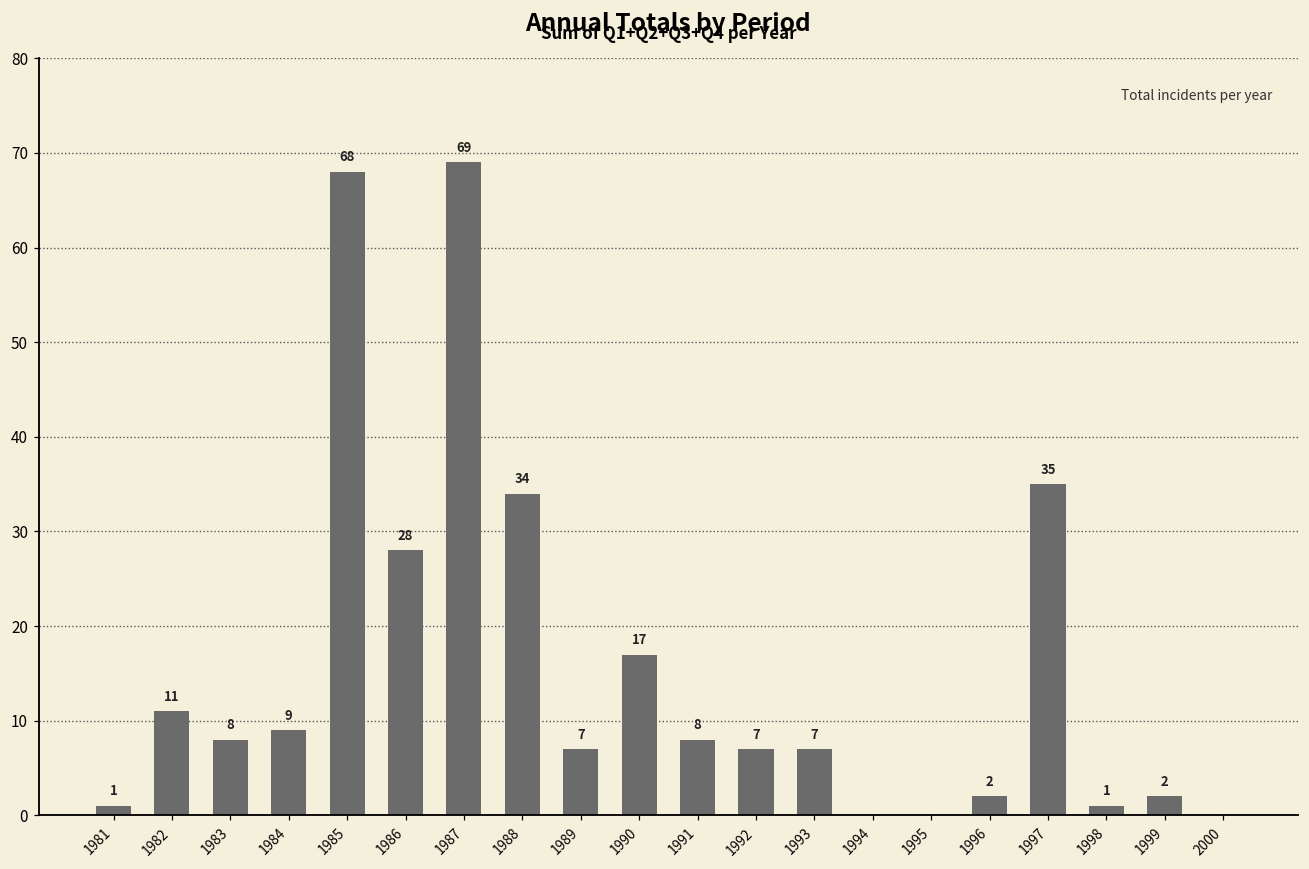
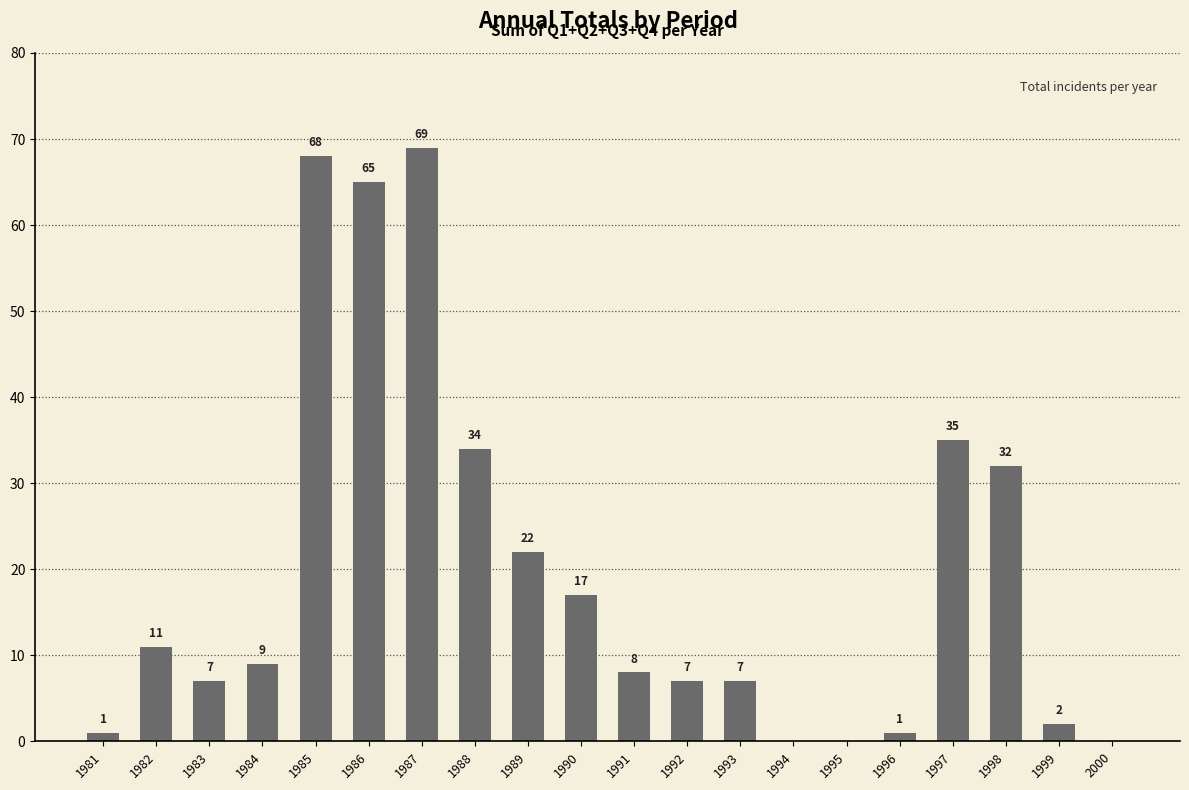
1983: 8 -> 7
1986: 28 -> 65
1989: 7 -> 22
1996: 2 -> 1
1998: 1 -> 32
